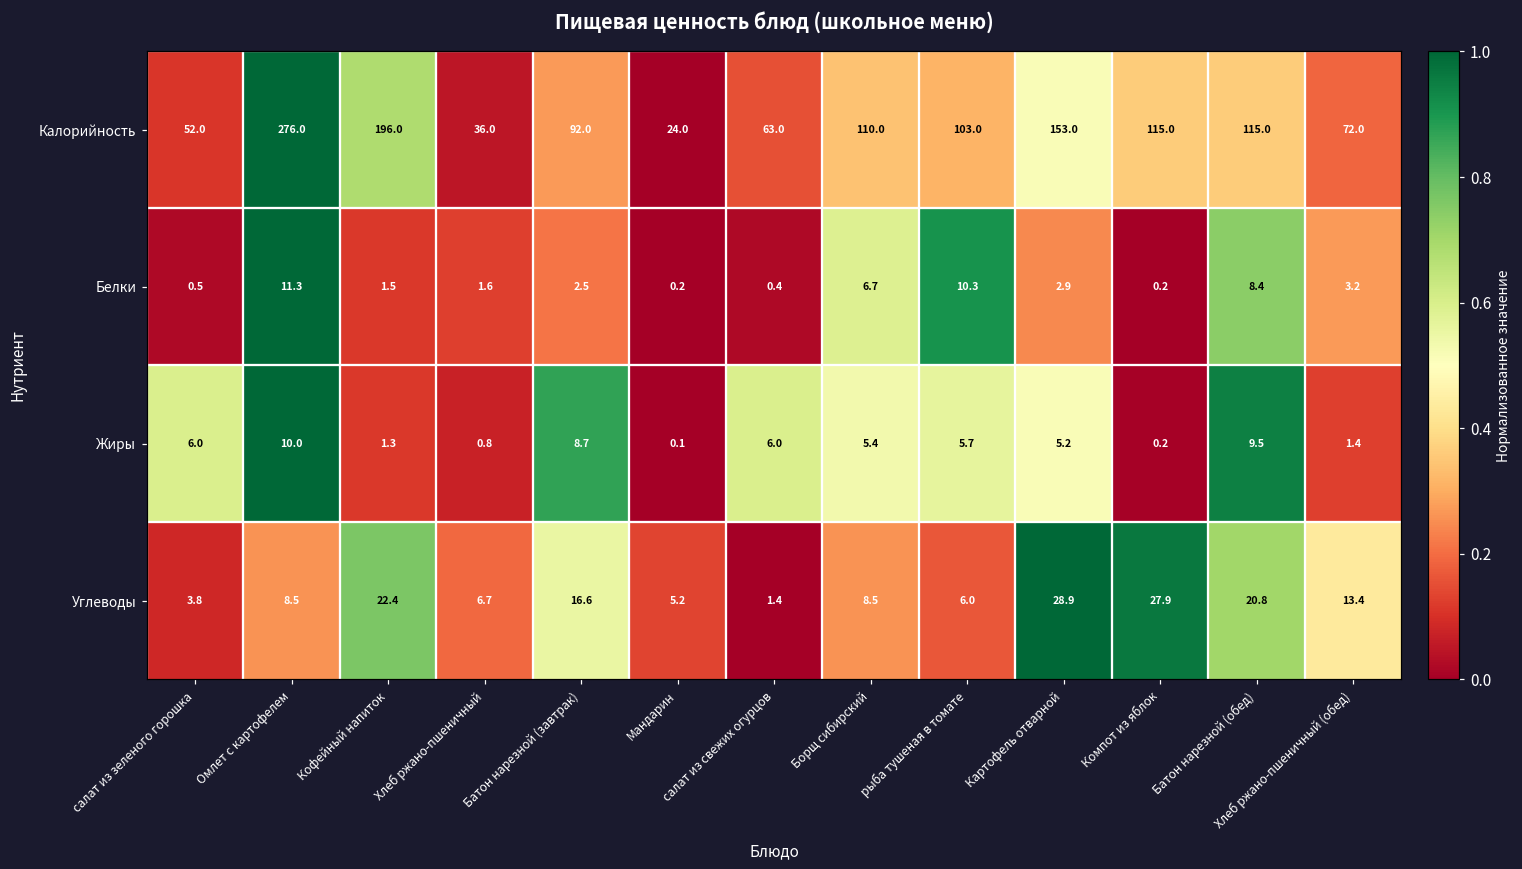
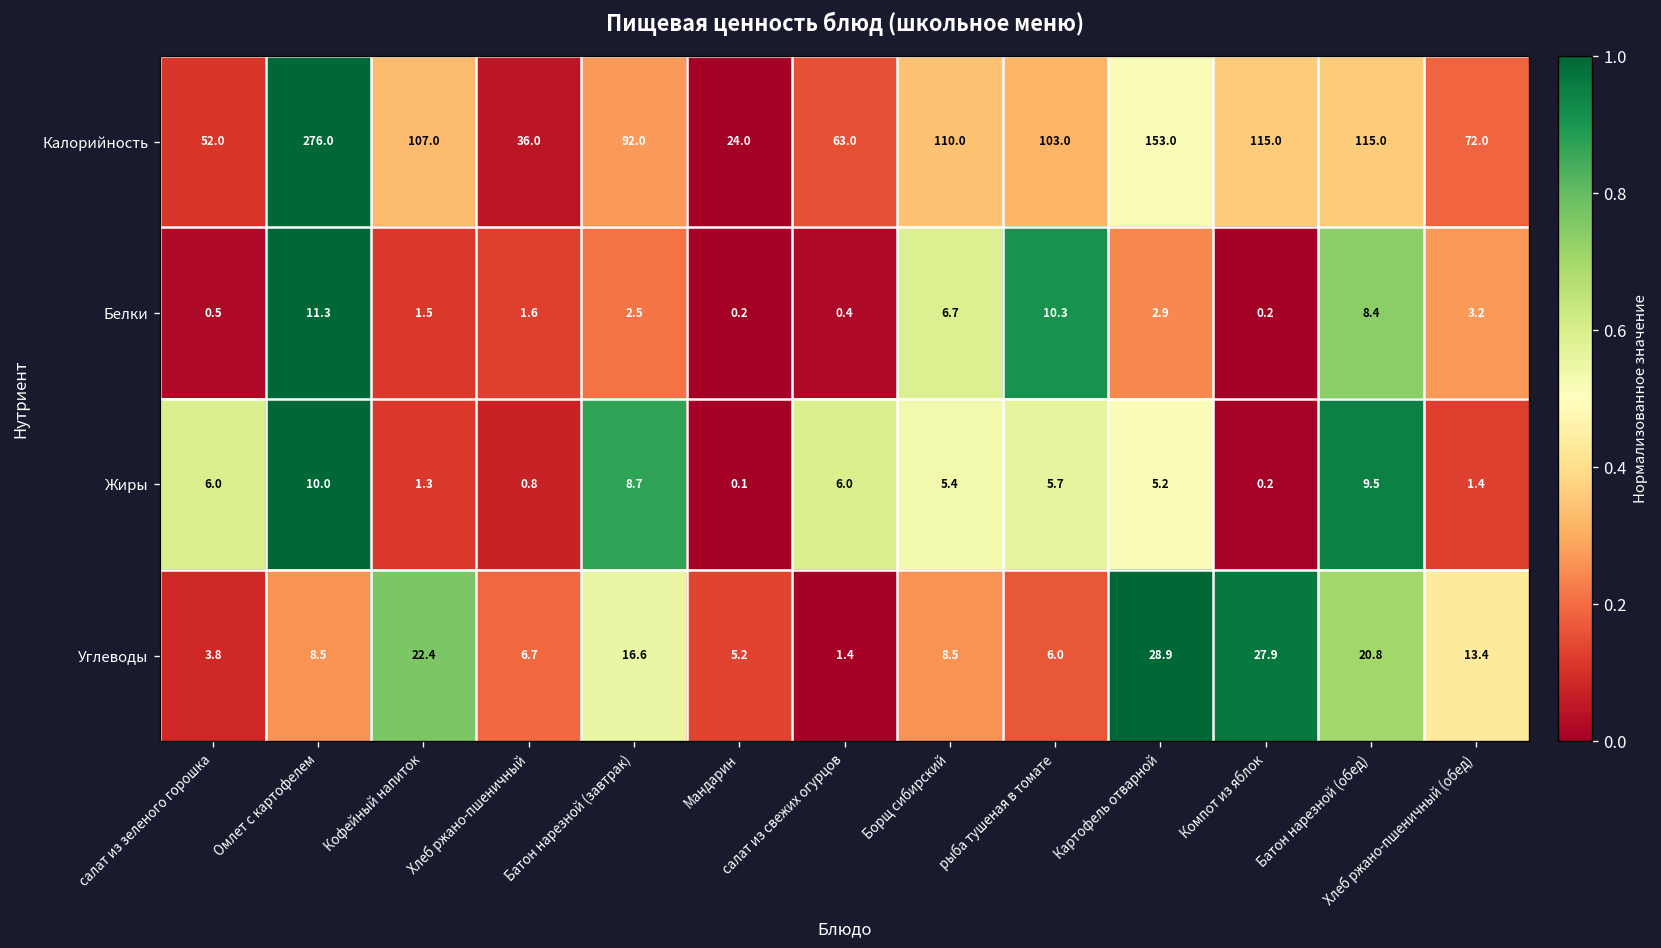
Калорийность, Кофейный напиток: 196.0 -> 107.0
